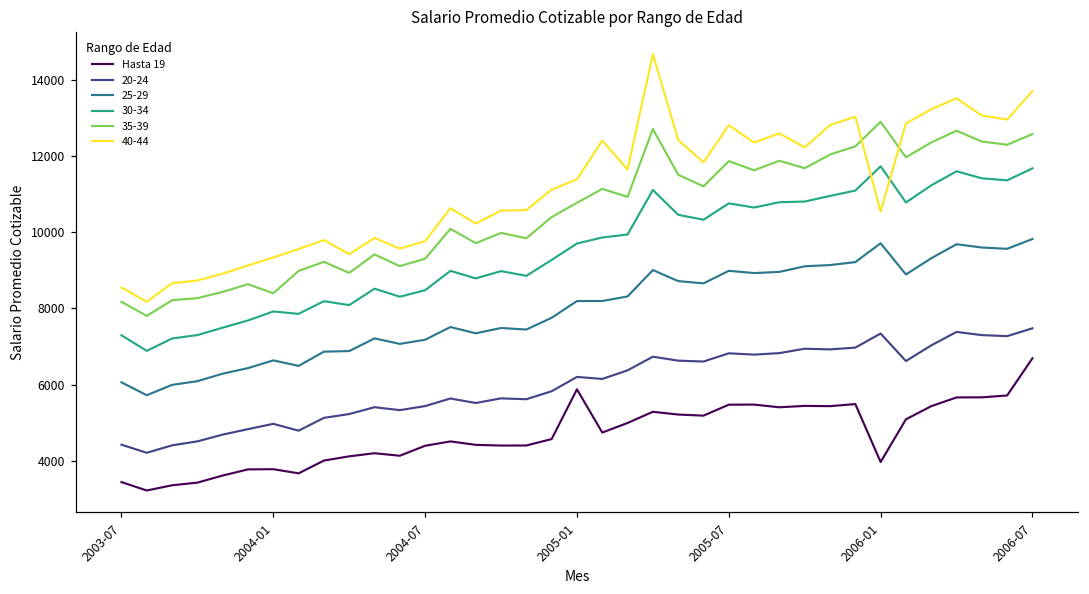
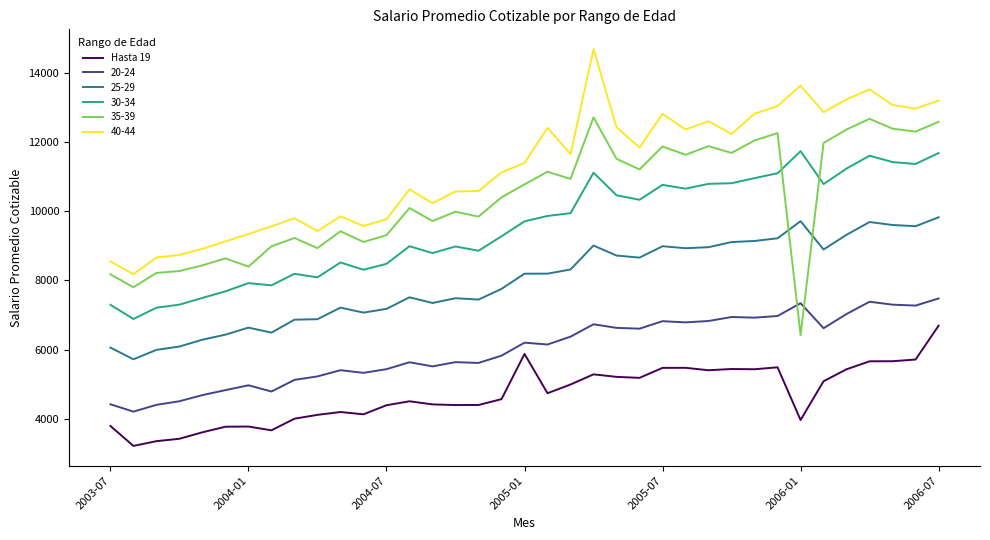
Hasta 19, 2003-07: 3400 -> 3800
35-39, 2006-01: 12900 -> 6400
40-44, 2006-01: 10500 -> 13600
40-44, 2006-07: 13700 -> 13200
